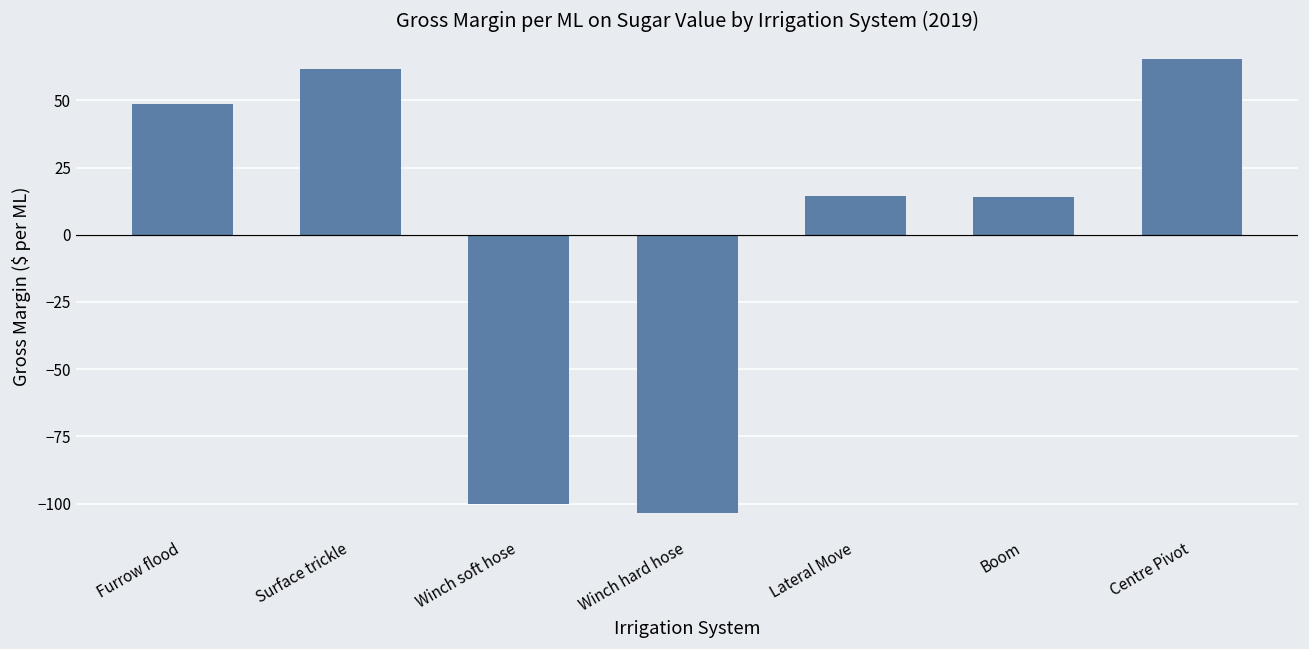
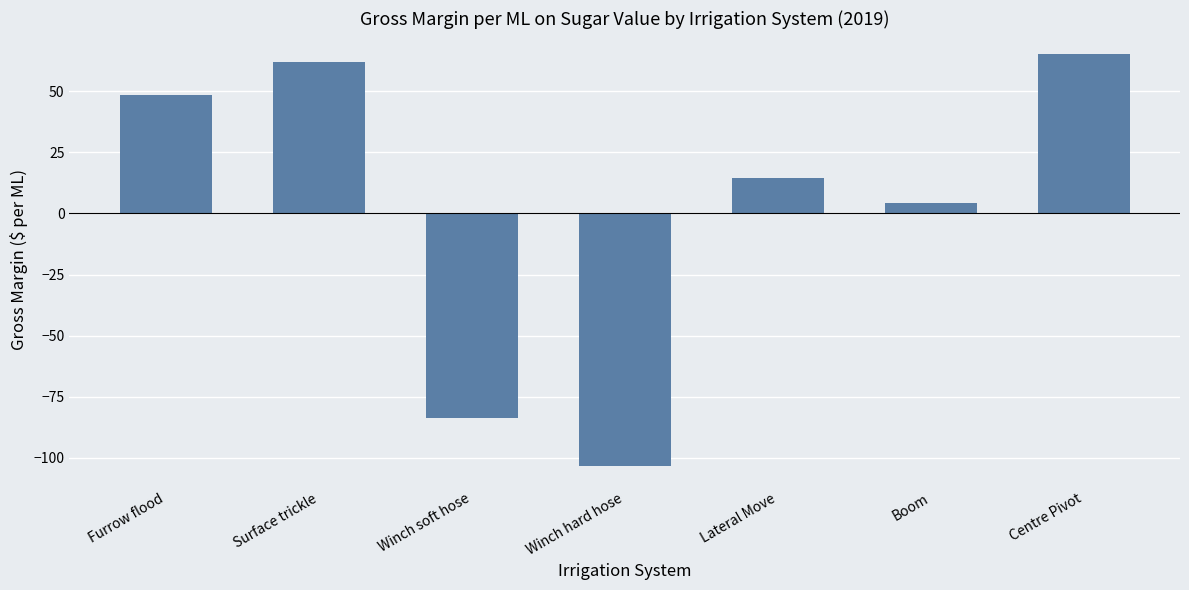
Winch soft hose: -100 -> -84
Boom: 14 -> 4
